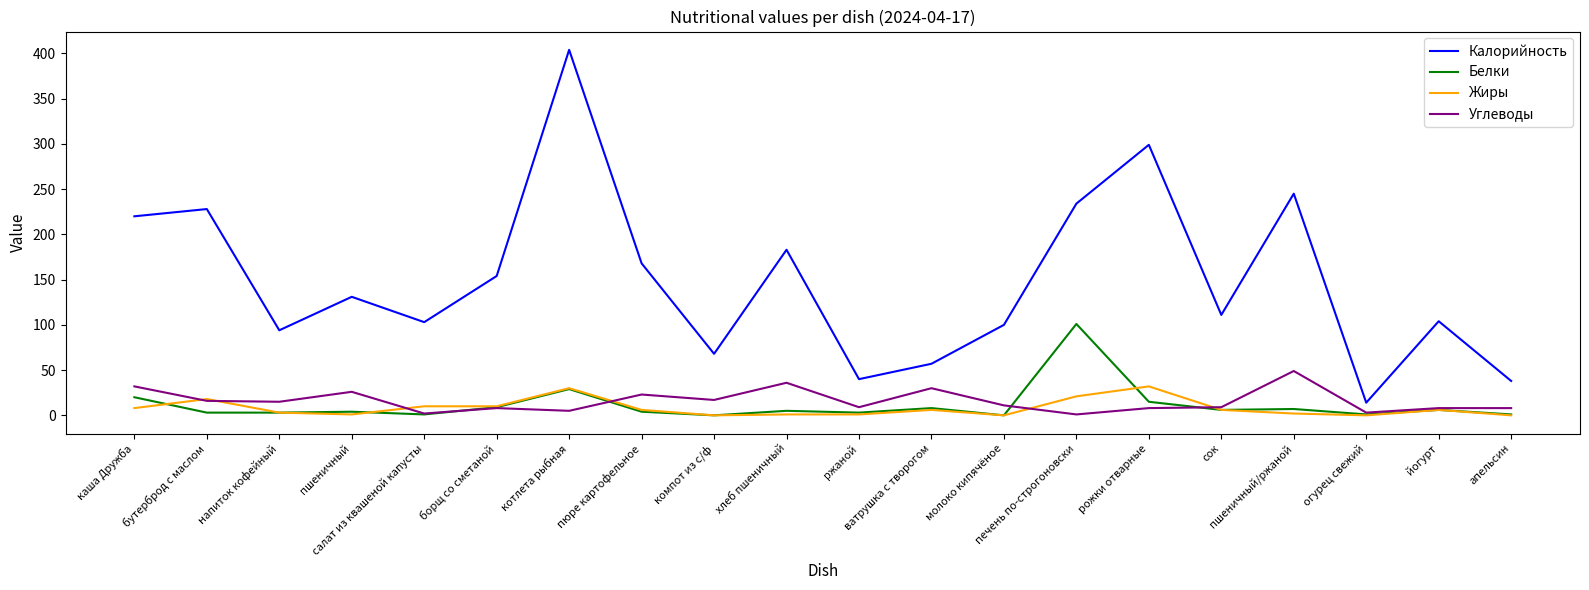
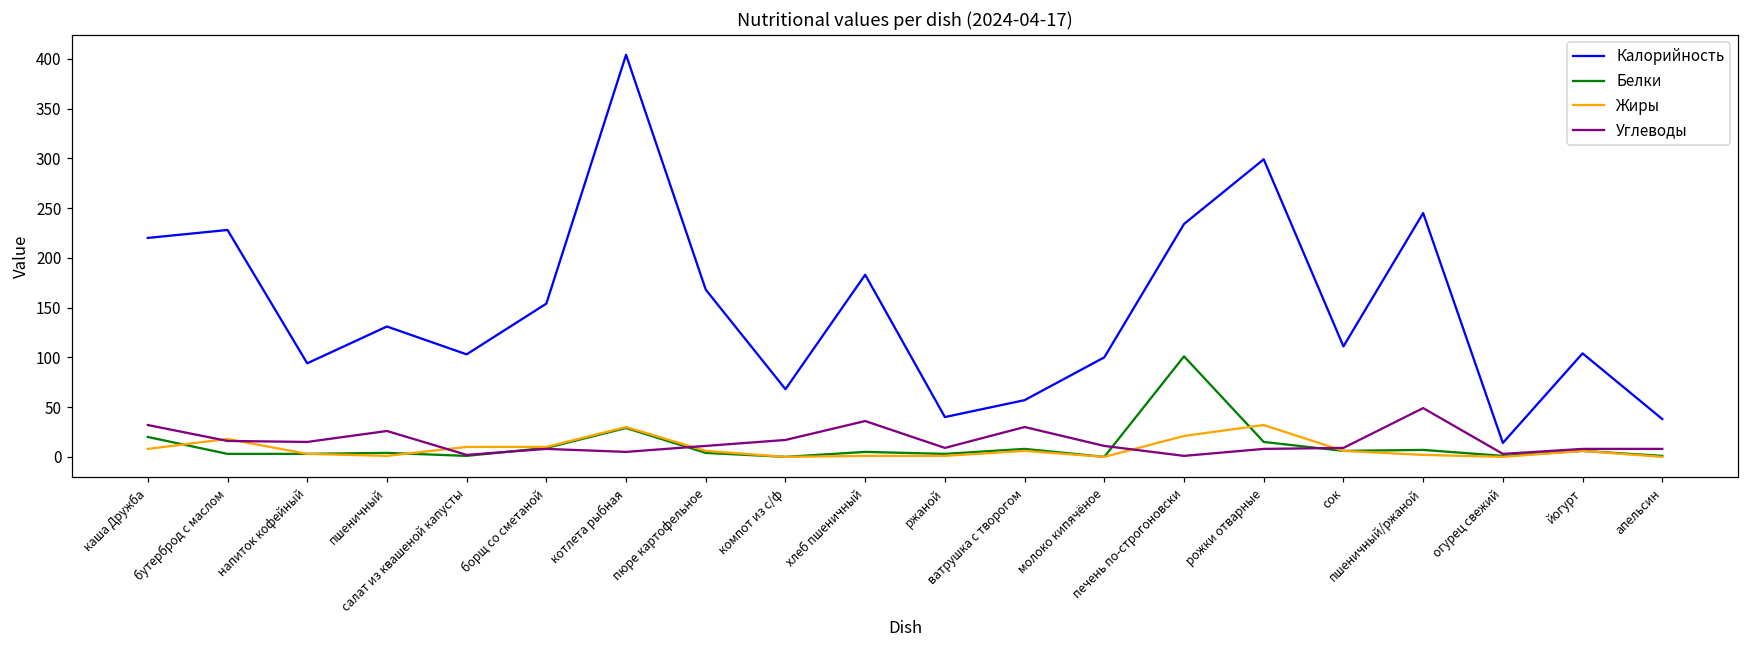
Углеводы, пюре картофельное: 20 -> 10
